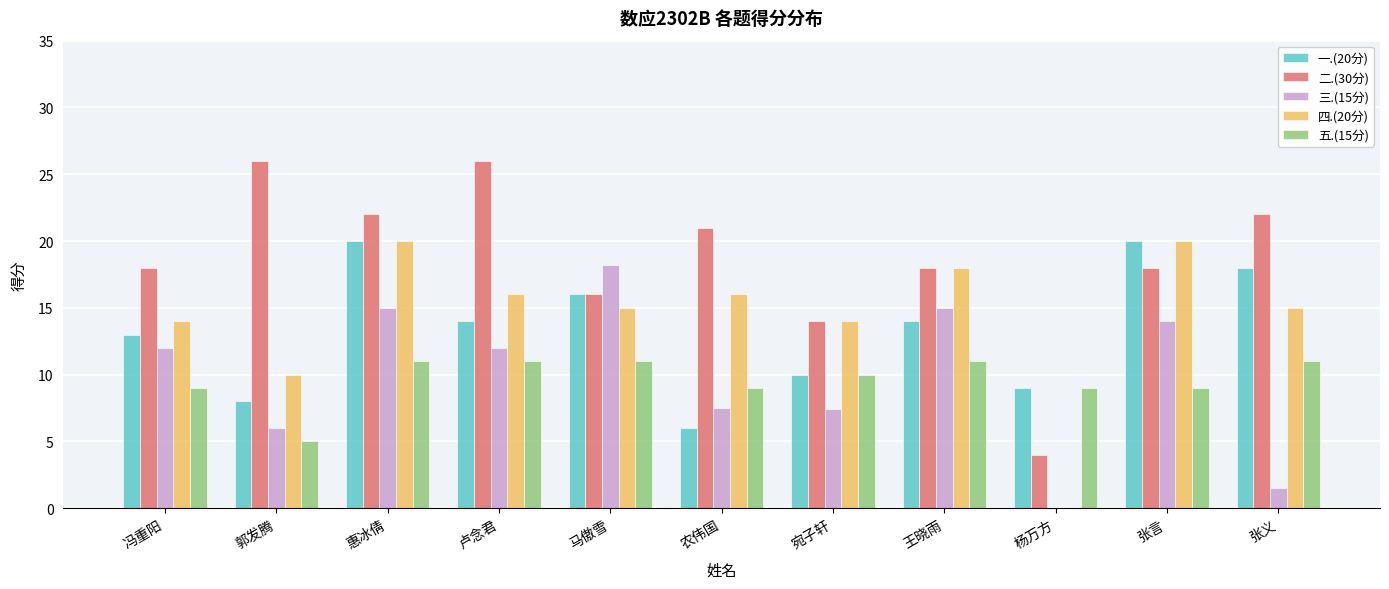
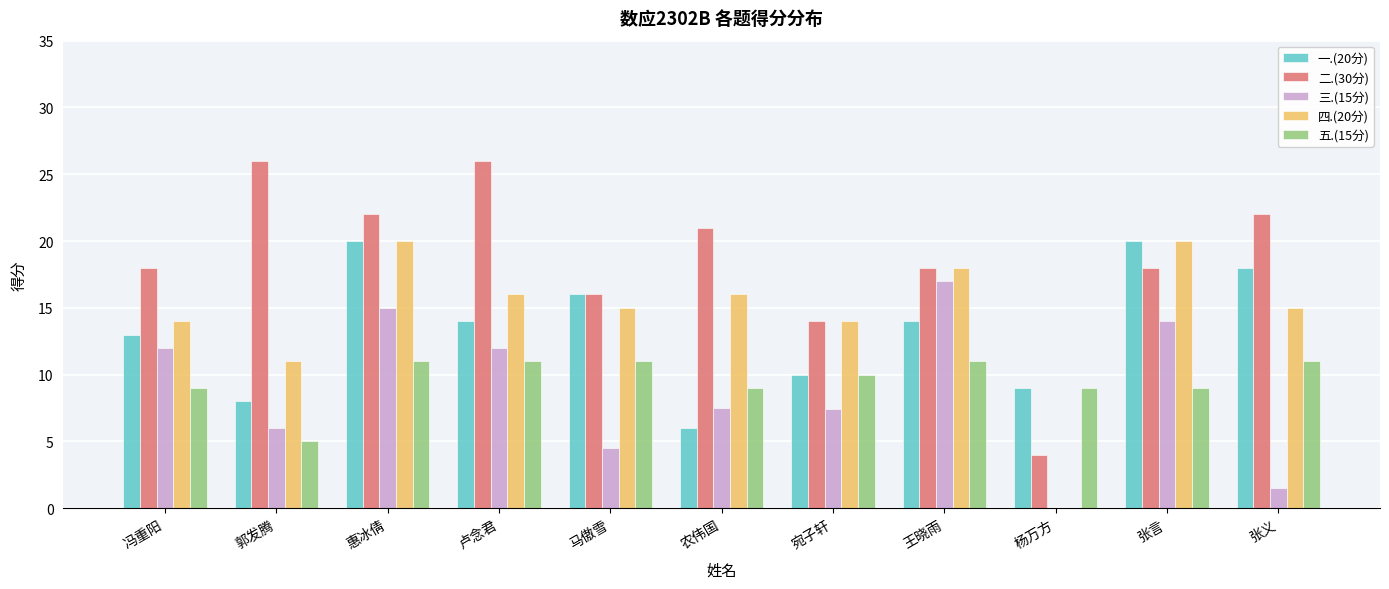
四.(20分), 郭发腾: 10 -> 11
三.(15分), 马傲雪: 18.2 -> 4.5
三.(15分), 王晓雨: 15 -> 17
